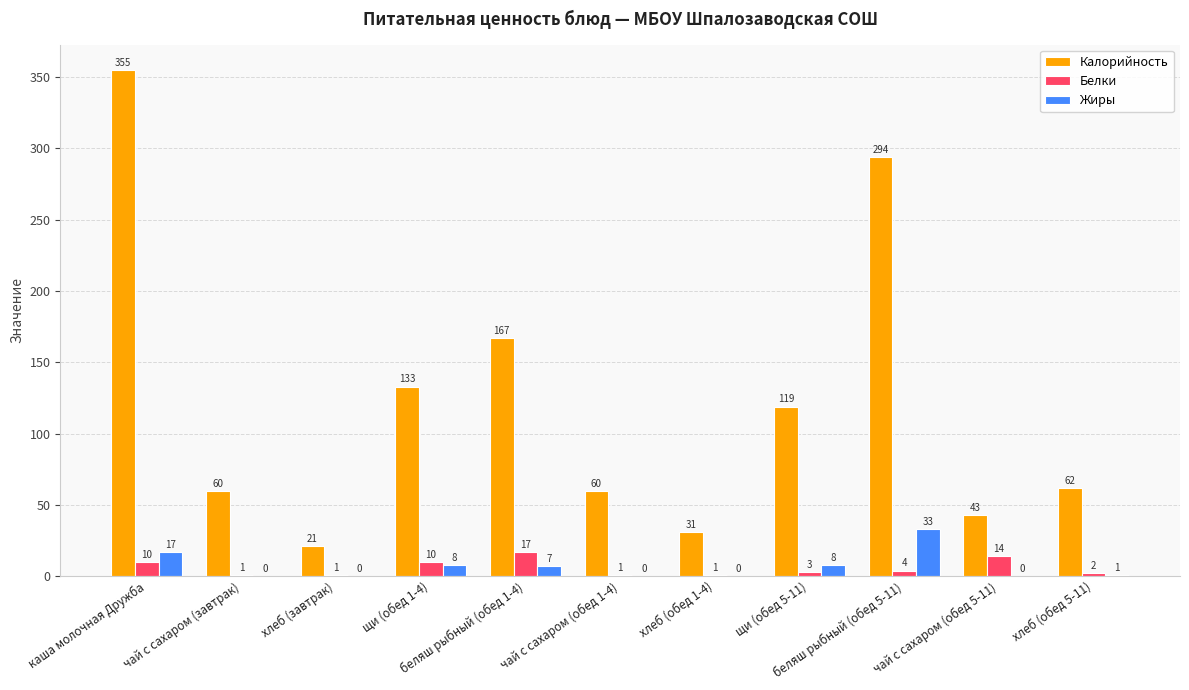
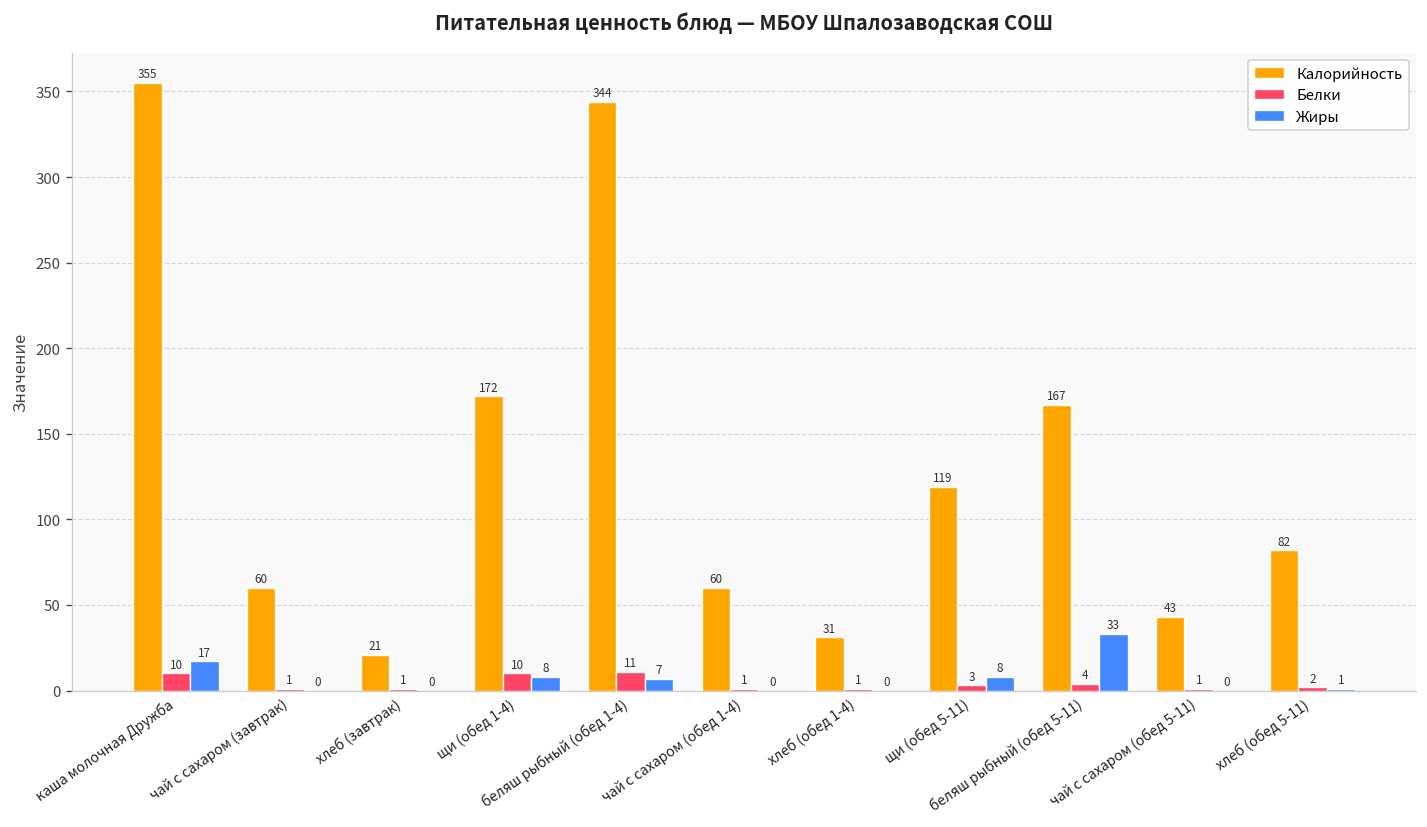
Калорийность, щи (обед 1-4): 133 -> 172
Калорийность, беляш рыбный (обед 1-4): 167 -> 344
Белки, беляш рыбный (обед 1-4): 17 -> 11
Калорийность, беляш рыбный (обед 5-11): 294 -> 167
Белки, чай с сахаром (обед 5-11): 14 -> 1
Калорийность, хлеб (обед 5-11): 62 -> 82
